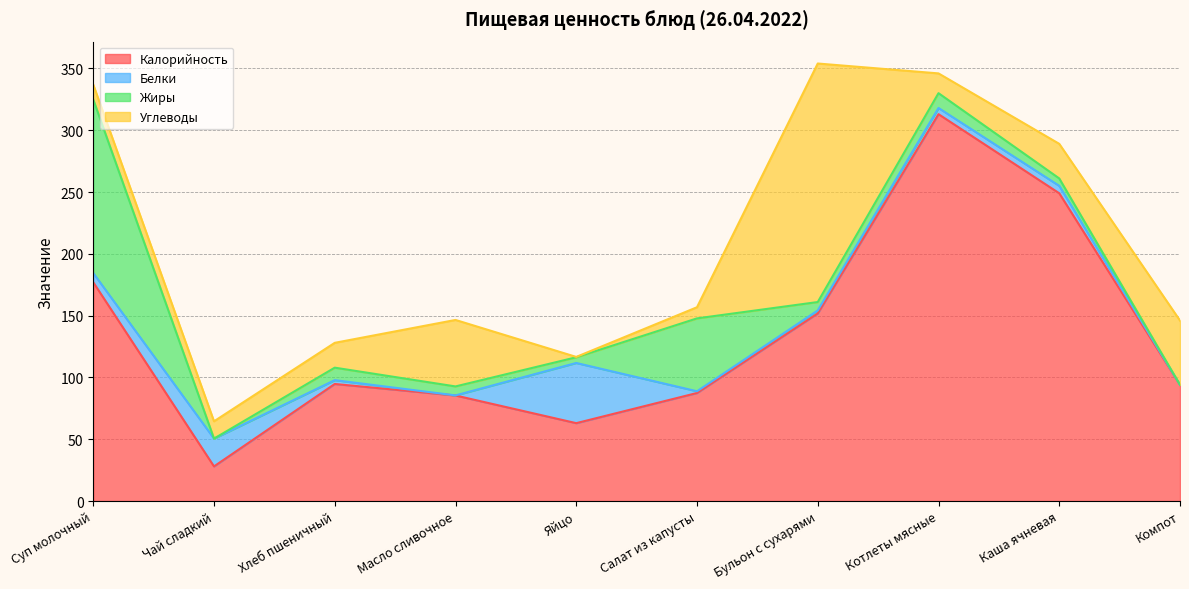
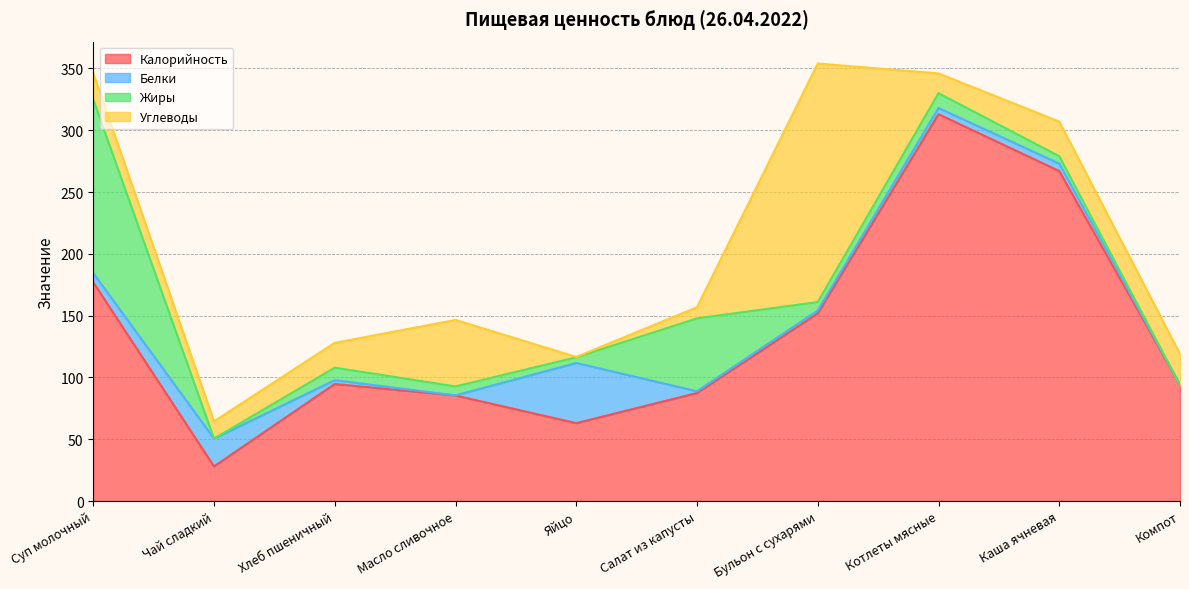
Углеводы, Суп молочный: 12 -> 21
Калорийность, Каша ячневая: 249 -> 267
Углеводы, Компот: 52 -> 25
